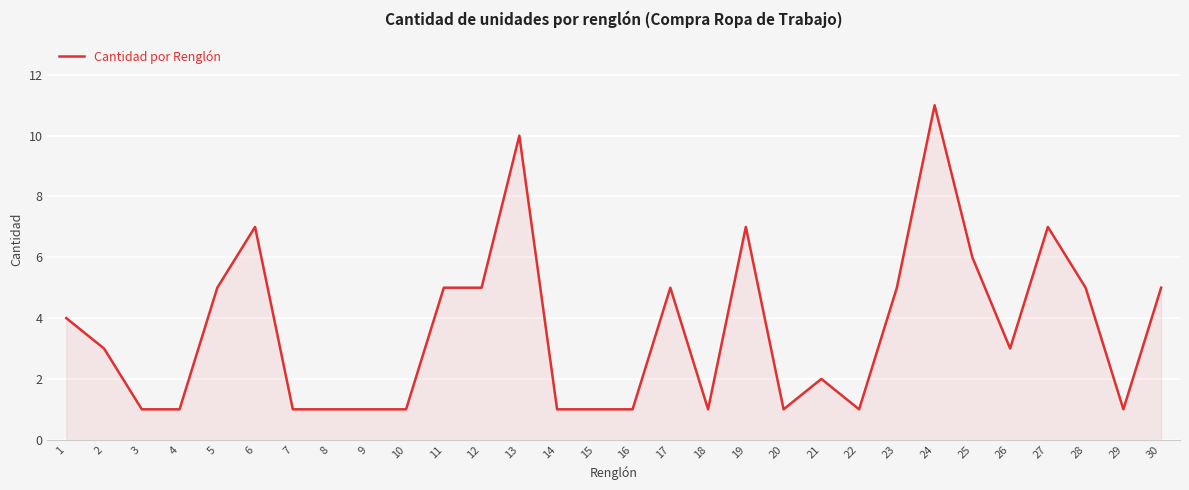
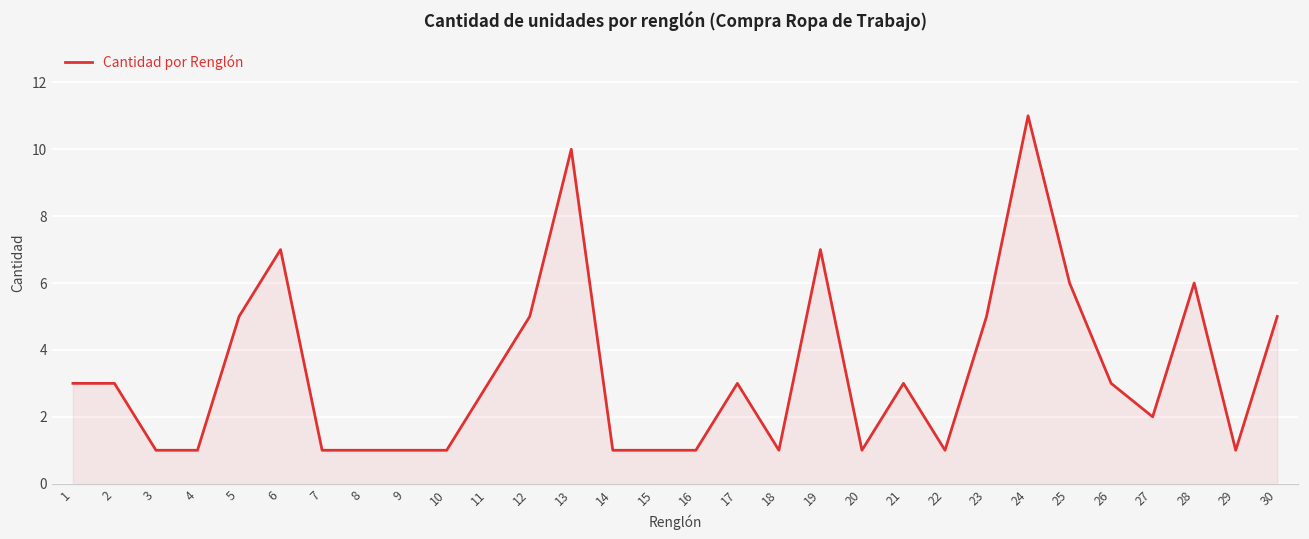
1: 4 -> 3
11: 5 -> 3
17: 5 -> 3
21: 2 -> 3
27: 7 -> 2
28: 5 -> 6
